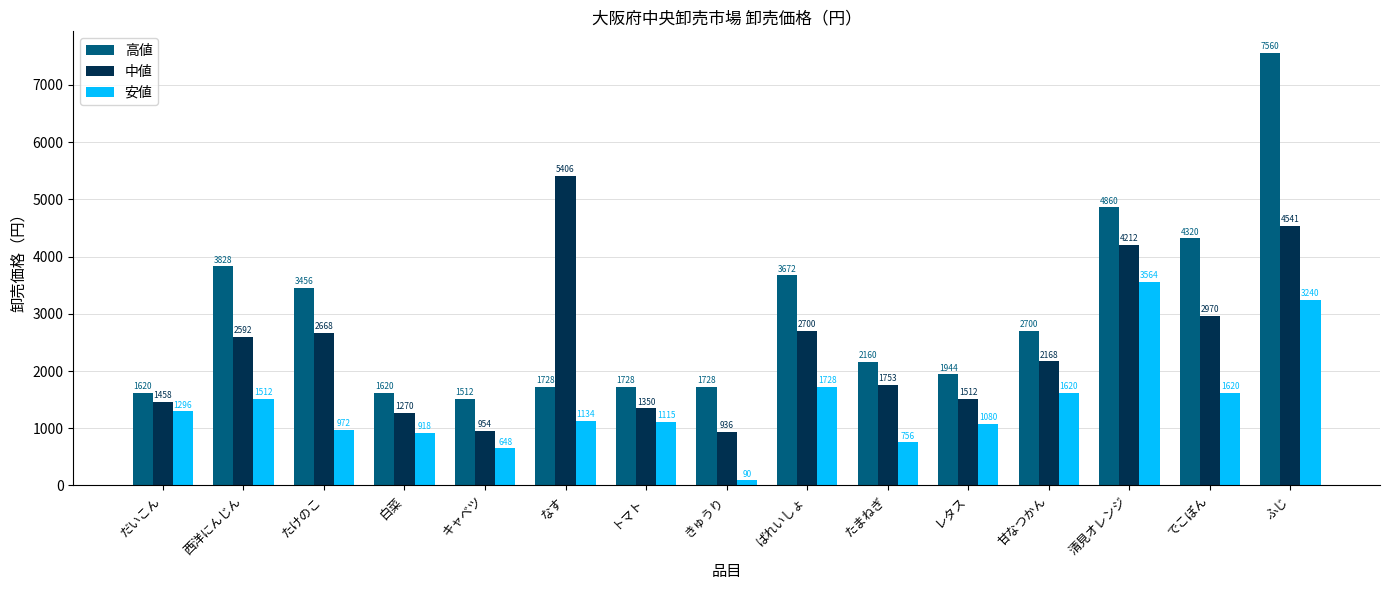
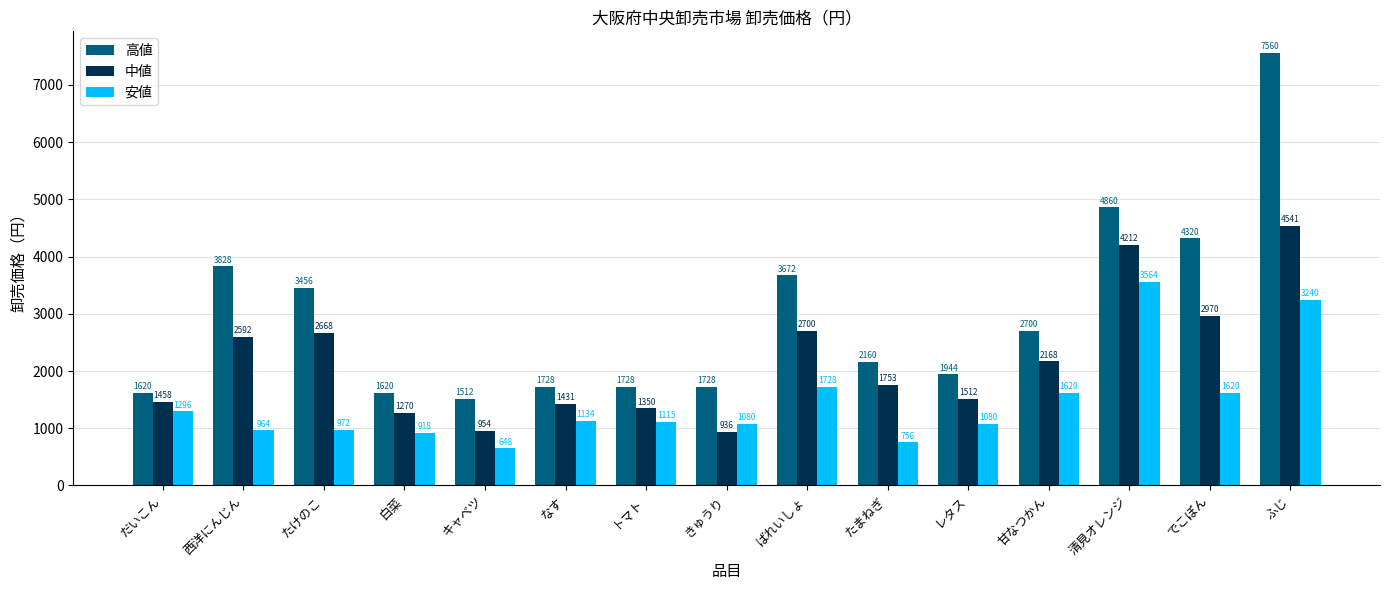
安値, 西洋にんじん: 1512 -> 964
中値, なす: 5406 -> 1431
安値, きゅうり: 90 -> 1080
